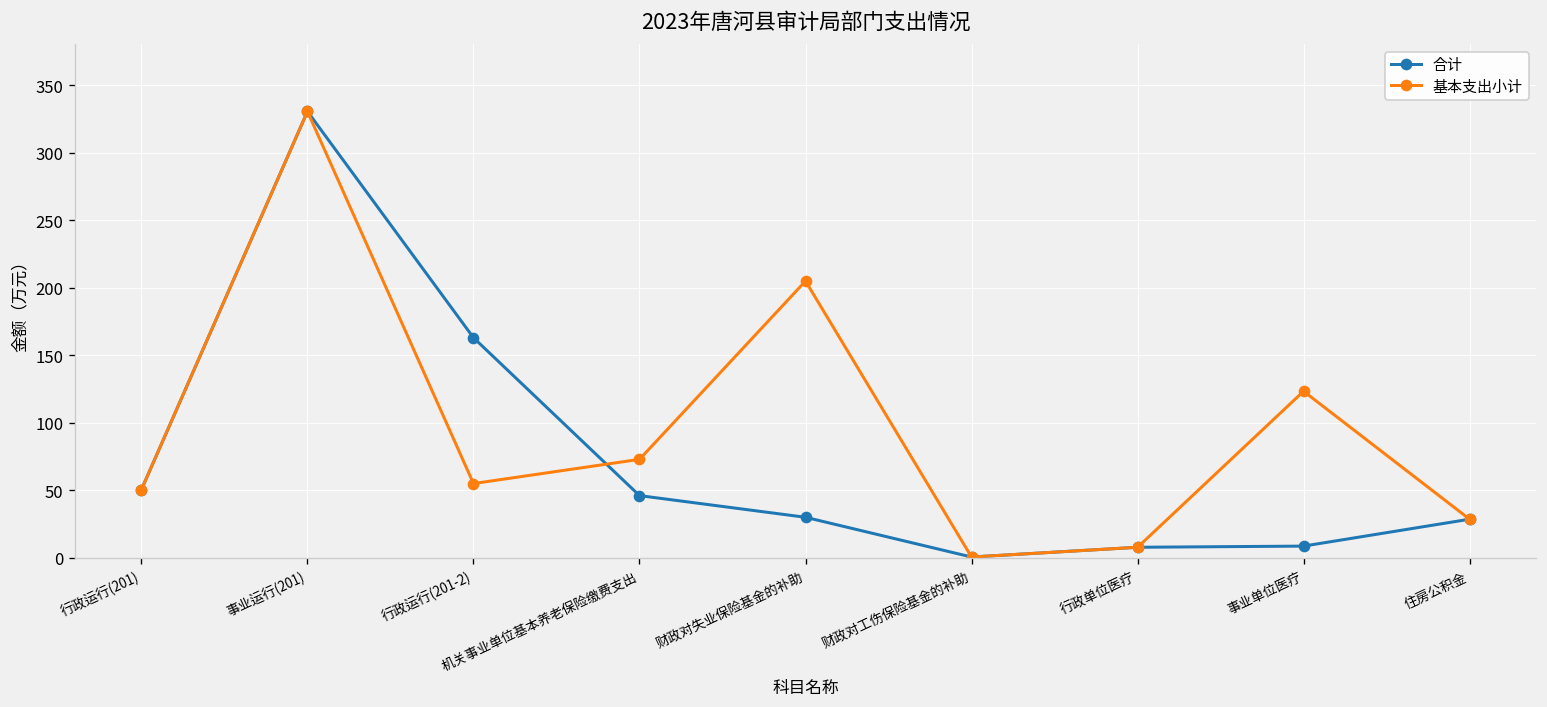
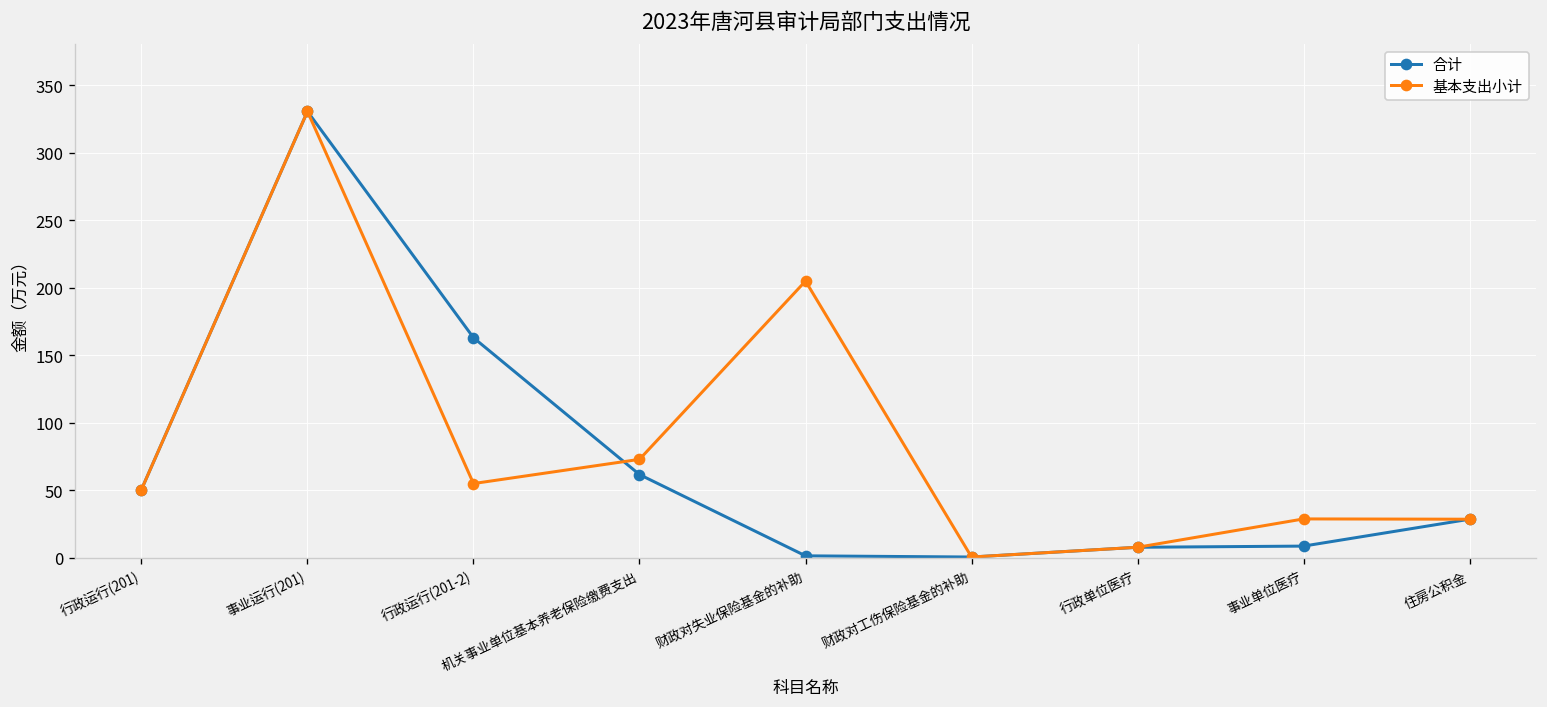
合计, 机关事业单位基本养老保险缴费支出: 46 -> 62
合计, 财政对失业保险基金的补助: 30 -> 1
基本支出小计, 事业单位医疗: 123 -> 29
